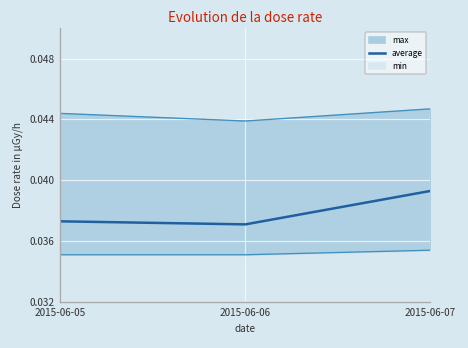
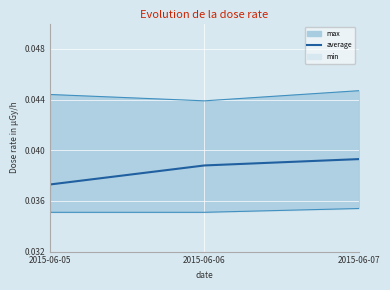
average, 2015-06-06: 0.0371 -> 0.0388
